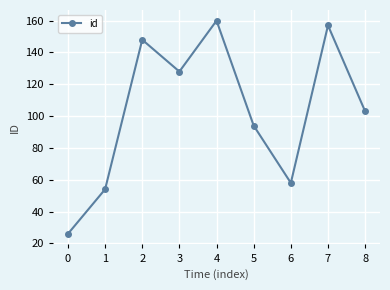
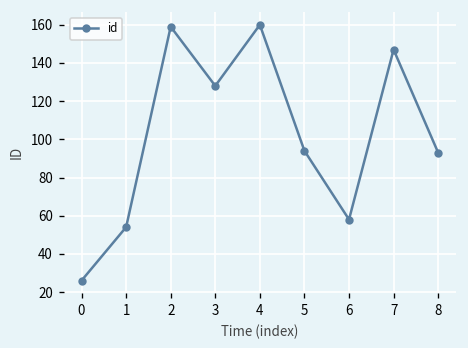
2: 148 -> 159
7: 157 -> 147
8: 103 -> 93
